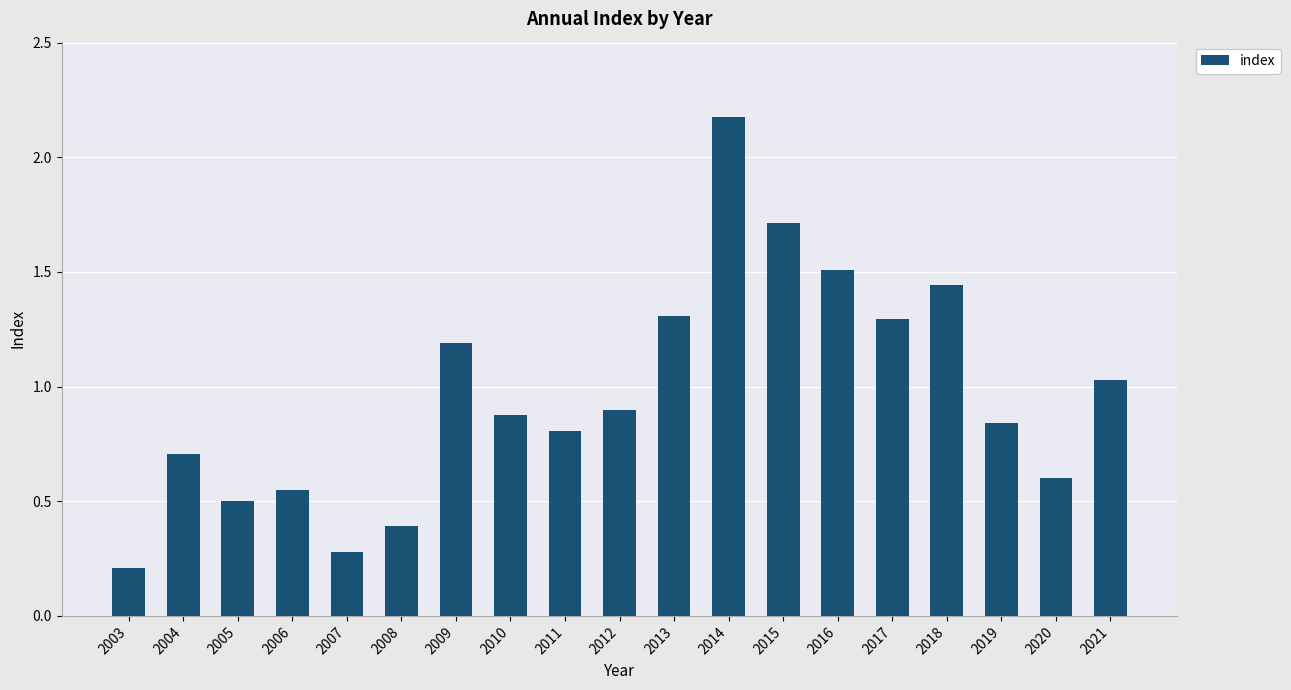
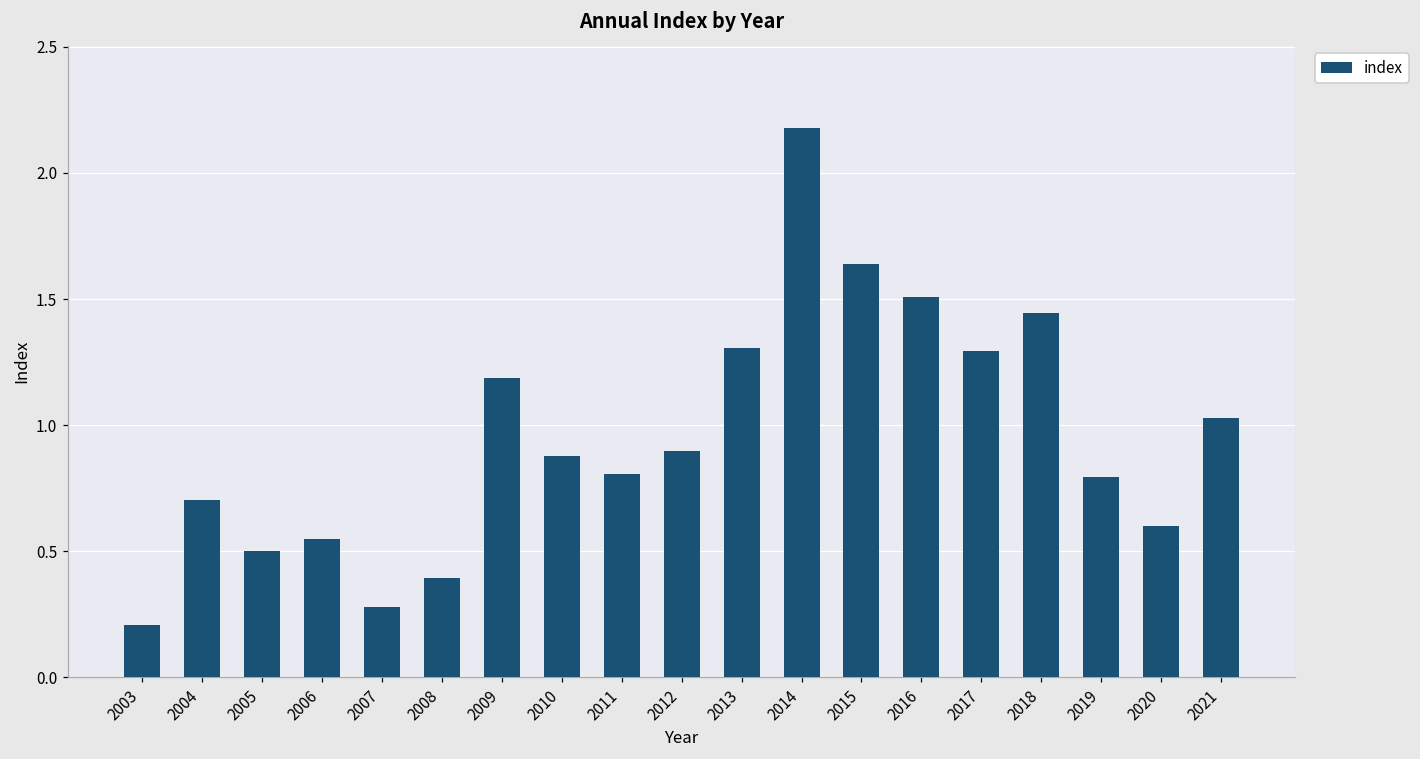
2015: 1.71 -> 1.64
2019: 0.84 -> 0.79
